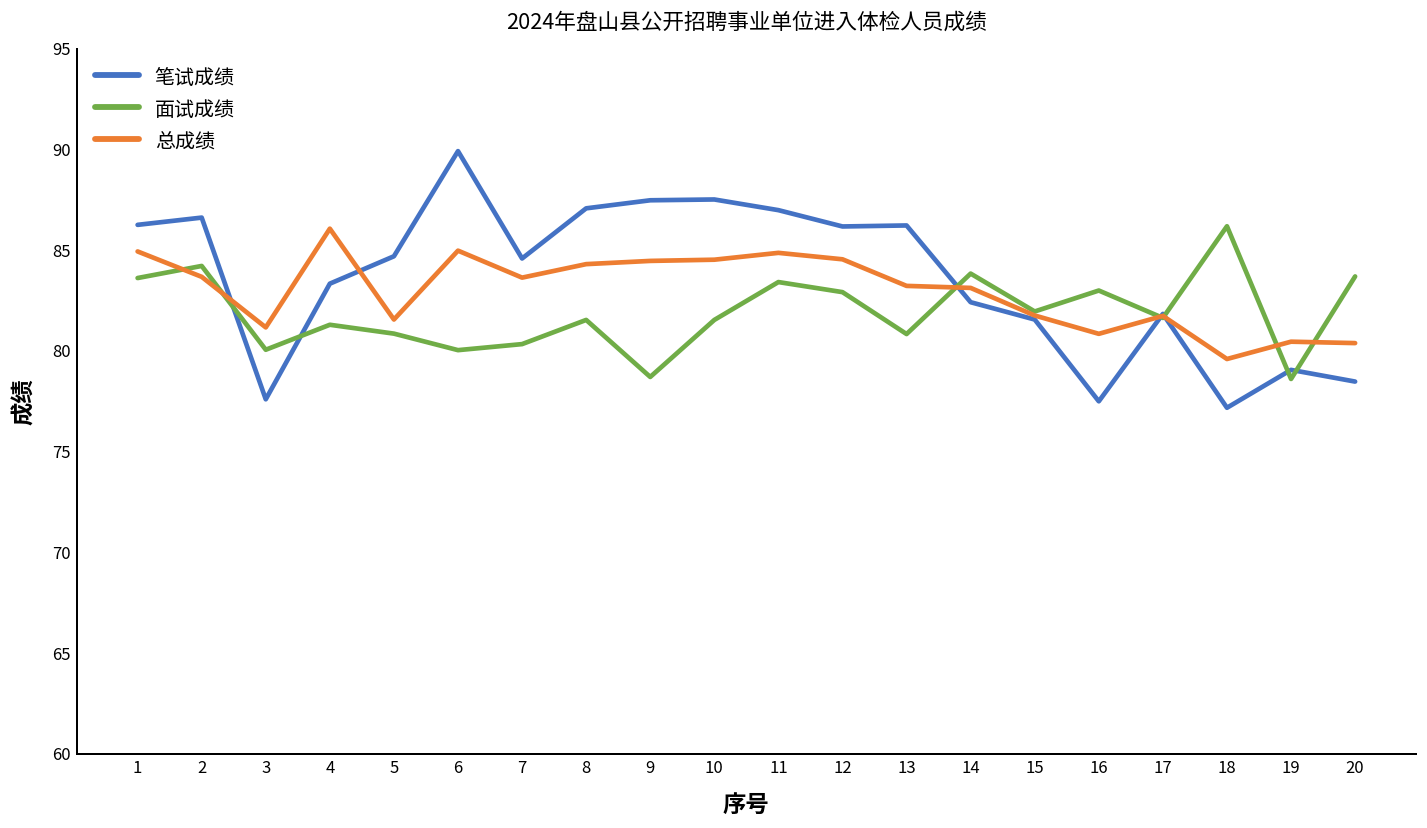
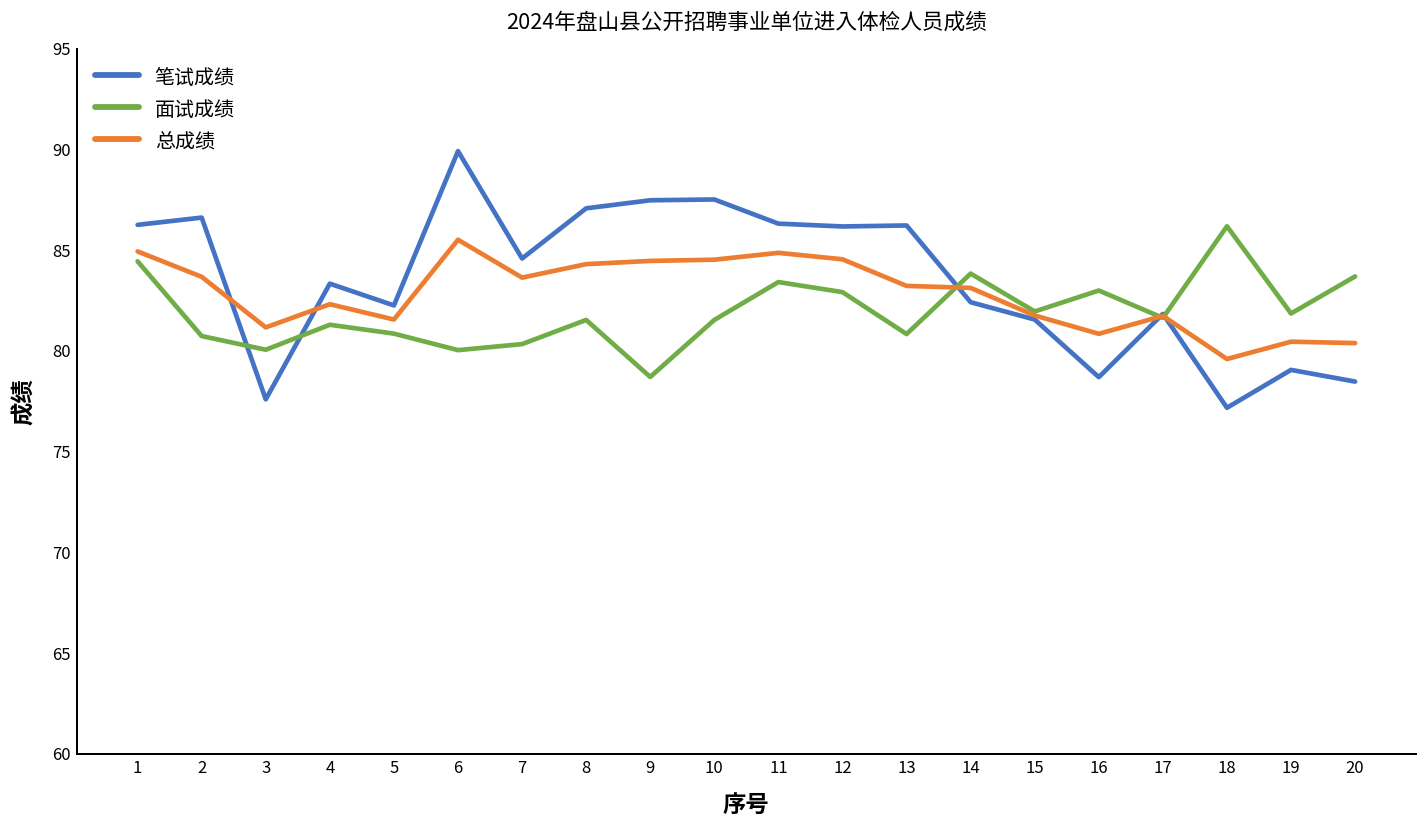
面试成绩, 1: 83.6 -> 84.5
面试成绩, 2: 84.2 -> 80.7
总成绩, 4: 86.1 -> 82.3
笔试成绩, 5: 84.7 -> 82.3
总成绩, 6: 85.0 -> 85.5
笔试成绩, 11: 87.0 -> 86.3
笔试成绩, 16: 77.5 -> 78.7
面试成绩, 19: 78.6 -> 81.9
